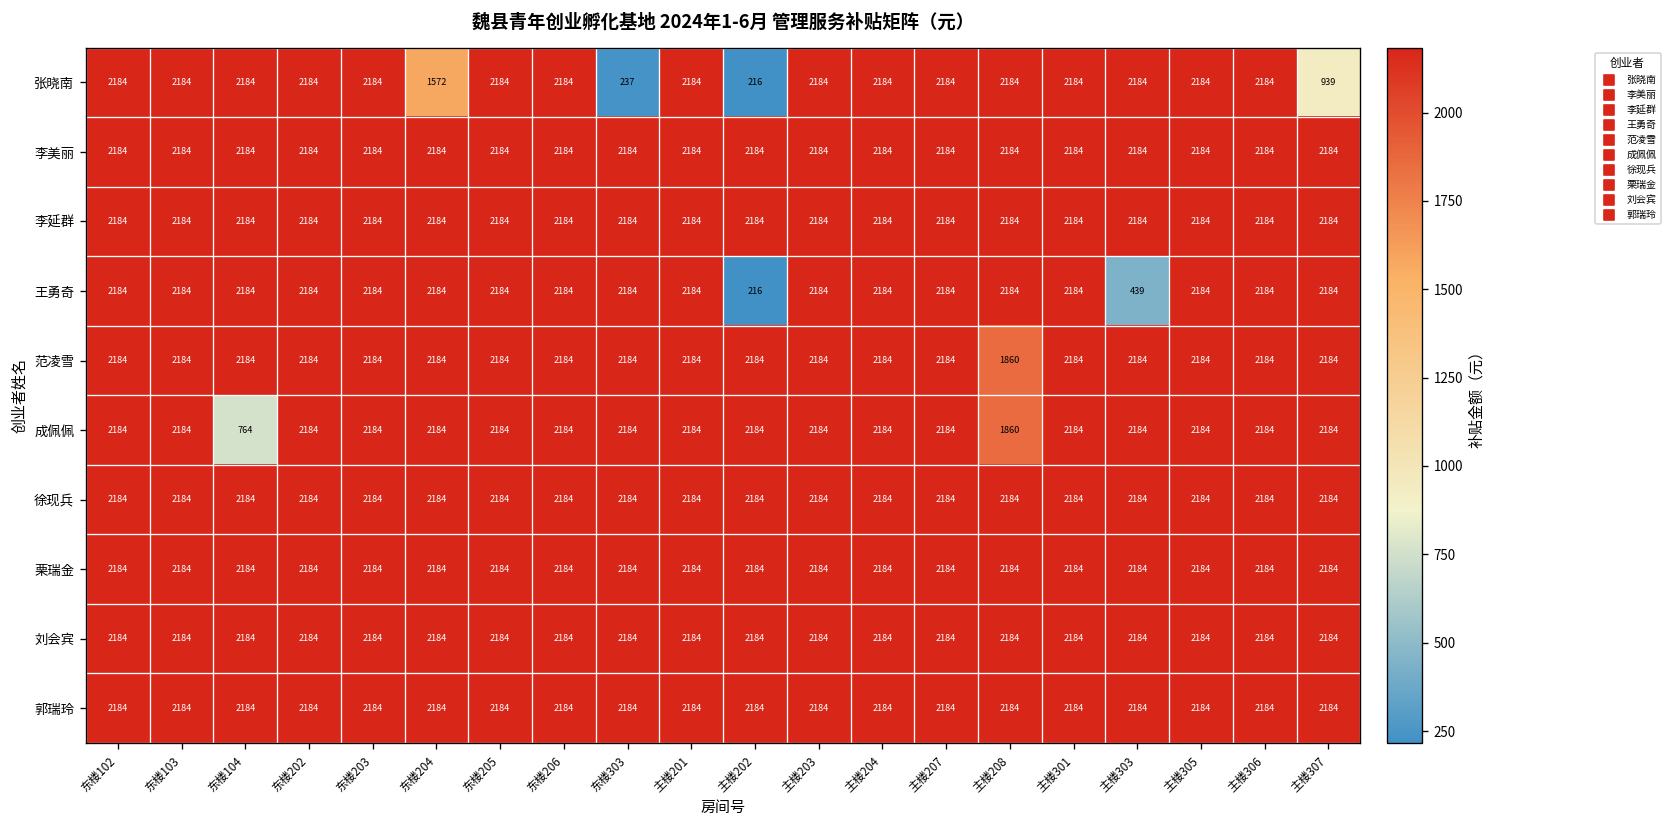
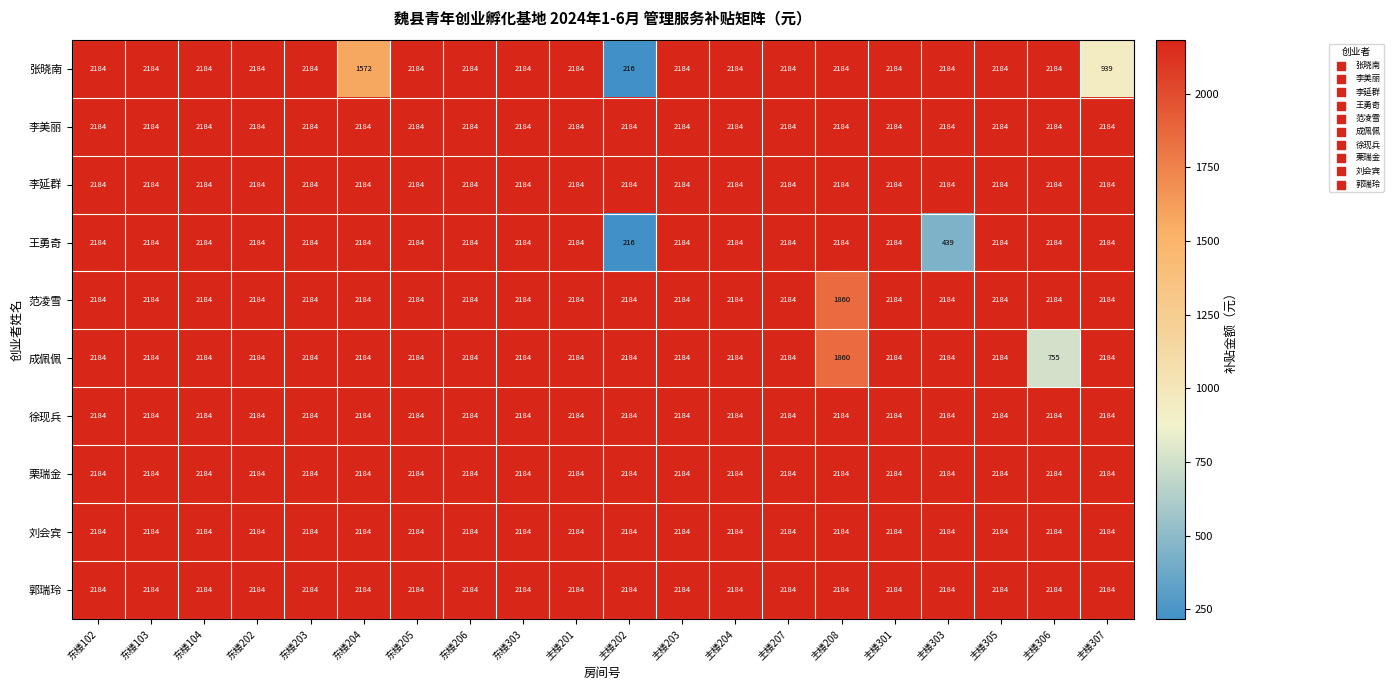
张晓南, 东楼303: 237 -> 2184
成佩佩, 东楼104: 764 -> 2184
成佩佩, 主楼306: 2184 -> 755
